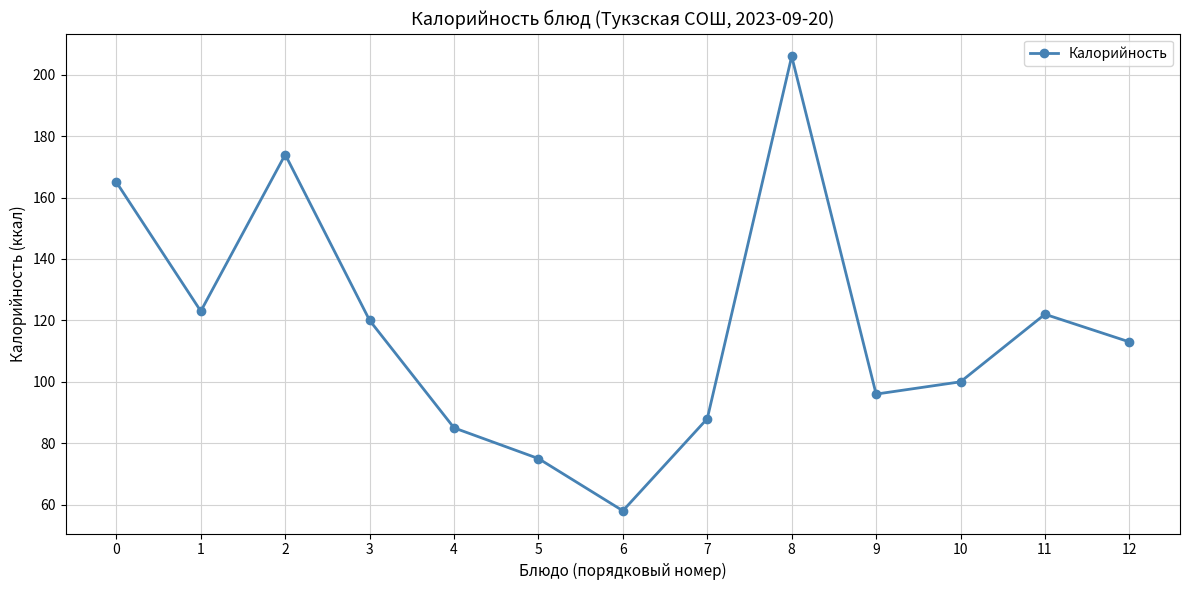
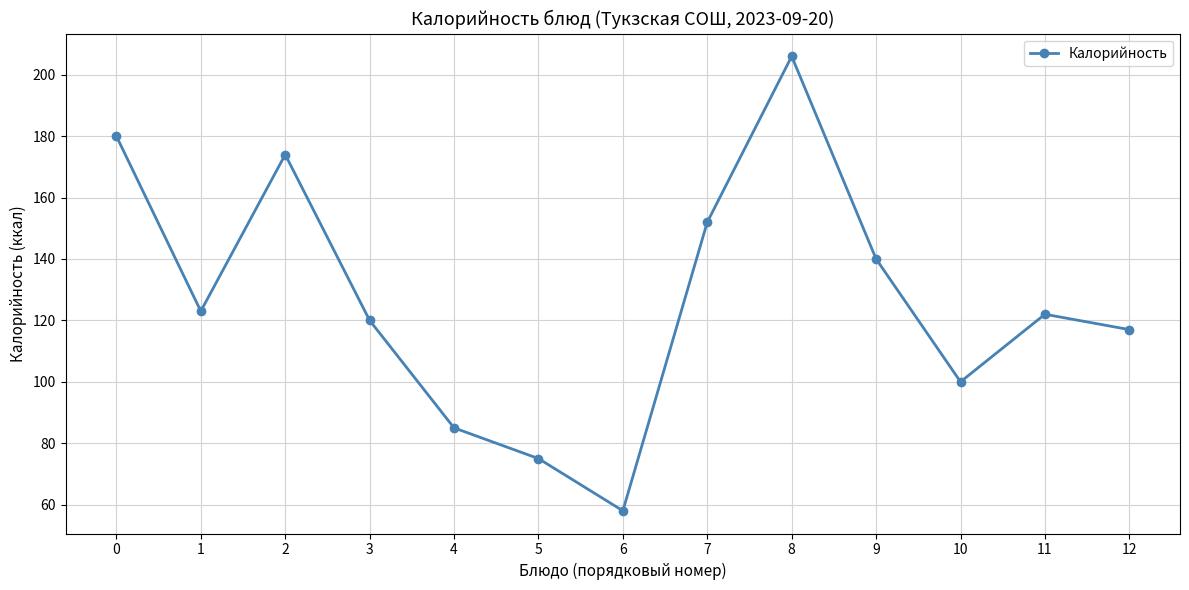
0: 165 -> 180
7: 88 -> 152
9: 96 -> 140
12: 113 -> 117
